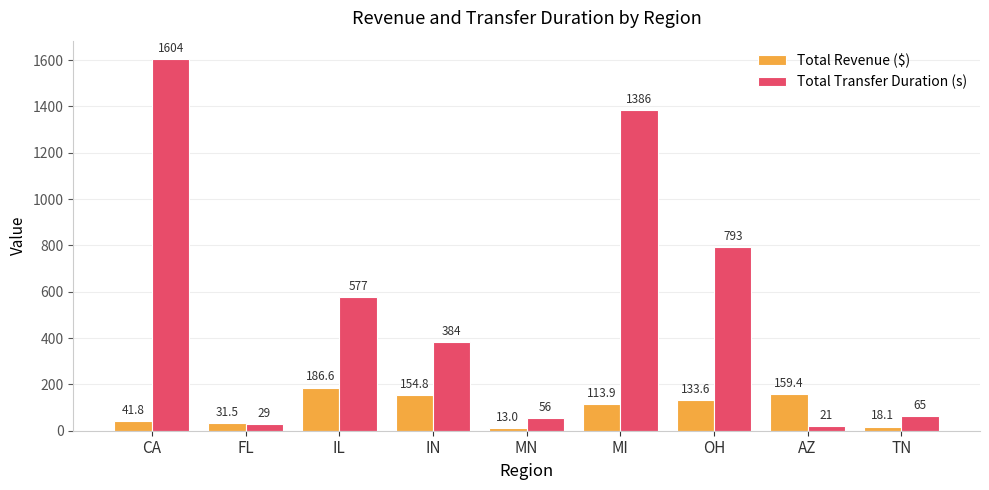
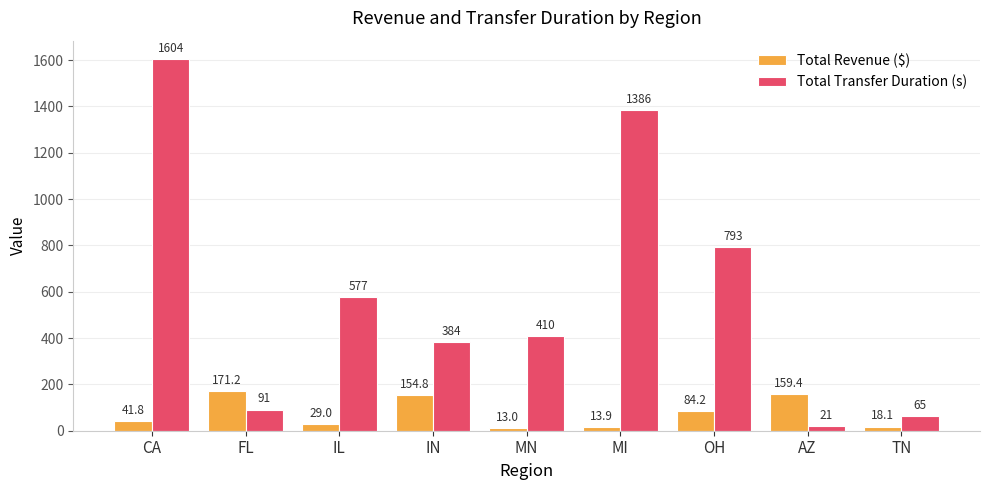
Total Revenue ($), FL: 31.5 -> 171.2
Total Transfer Duration (s), FL: 29 -> 91
Total Revenue ($), IL: 186.6 -> 29.0
Total Transfer Duration (s), MN: 56 -> 410
Total Revenue ($), MI: 113.9 -> 13.9
Total Revenue ($), OH: 133.6 -> 84.2
